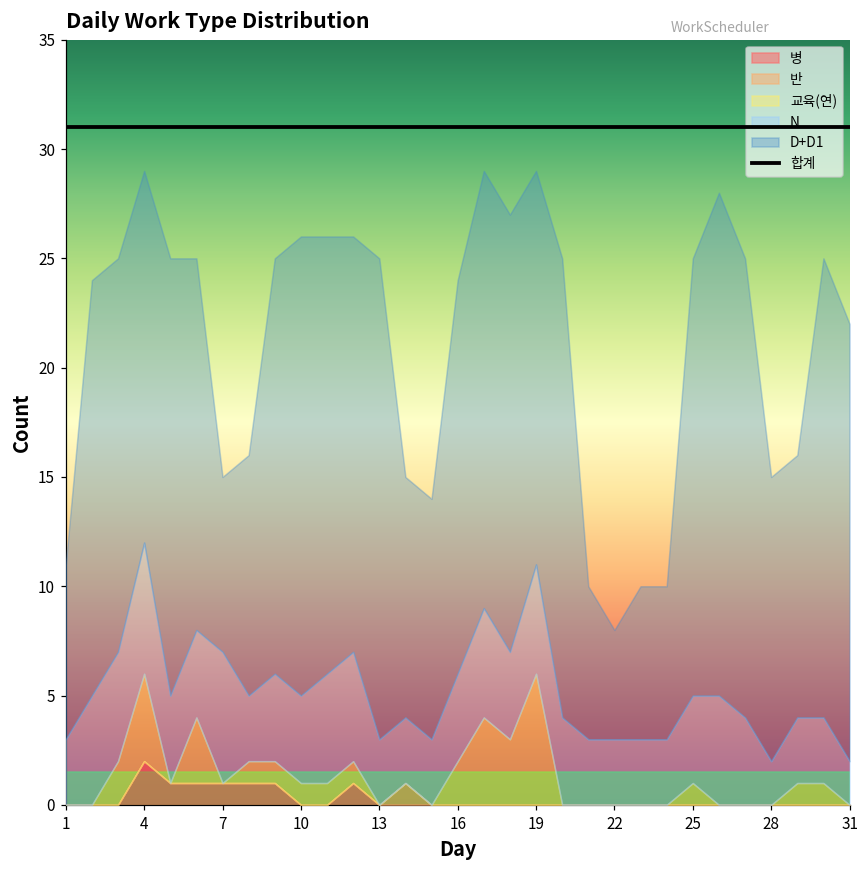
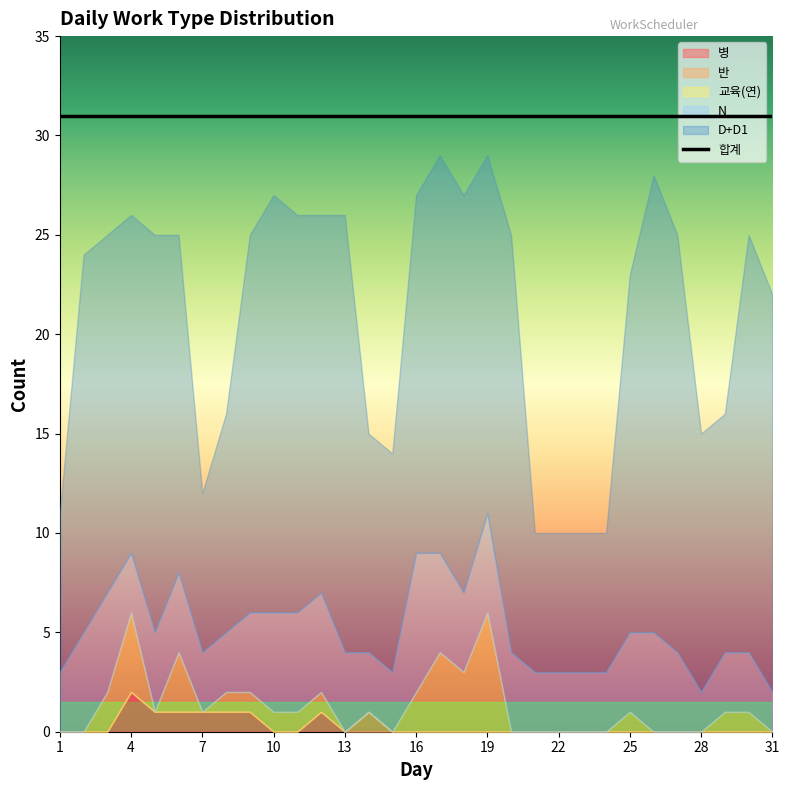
N, 4: 6 -> 3
N, 7: 6 -> 3
N, 10: 4 -> 5
N, 13: 3 -> 4
N, 16: 4 -> 7
D+D1, 22: 5 -> 7
D+D1, 25: 20 -> 18
